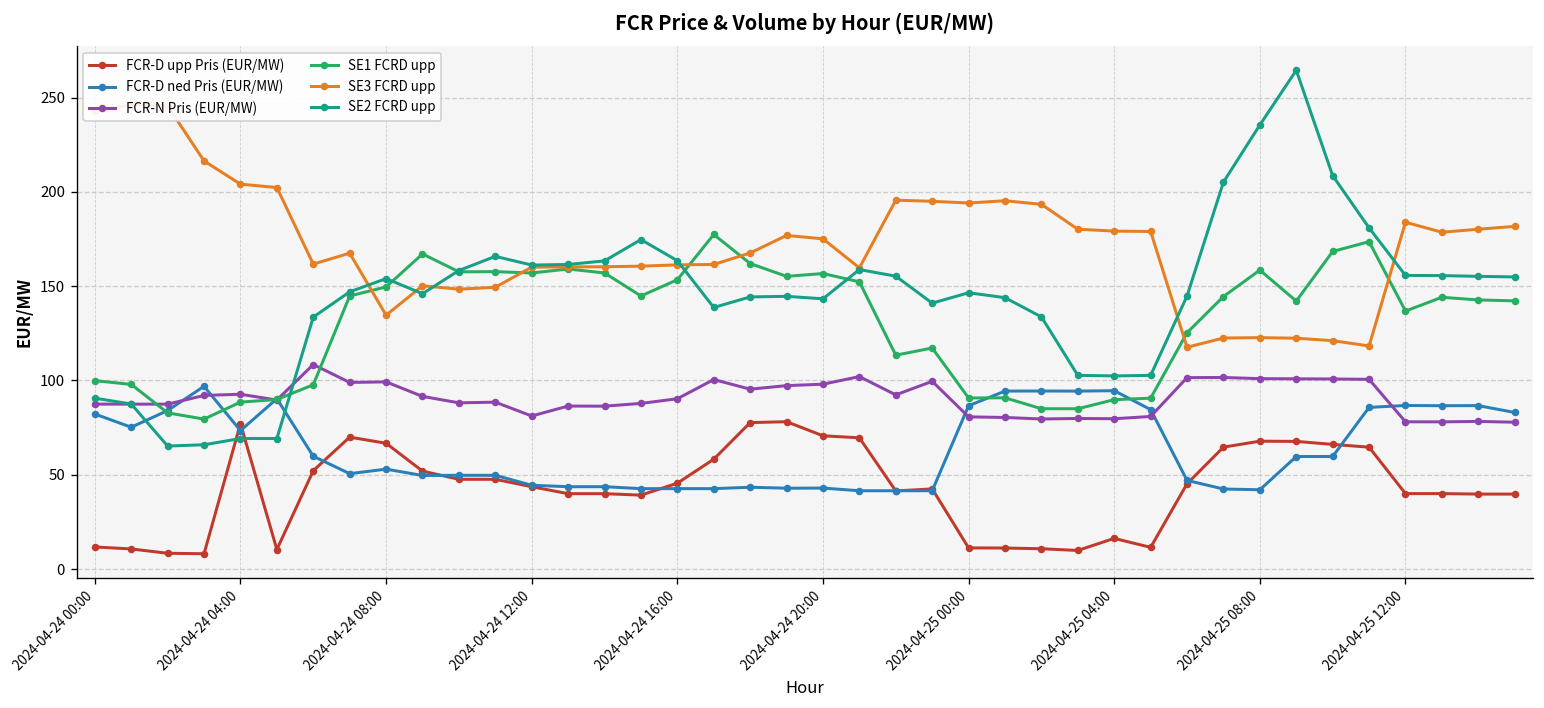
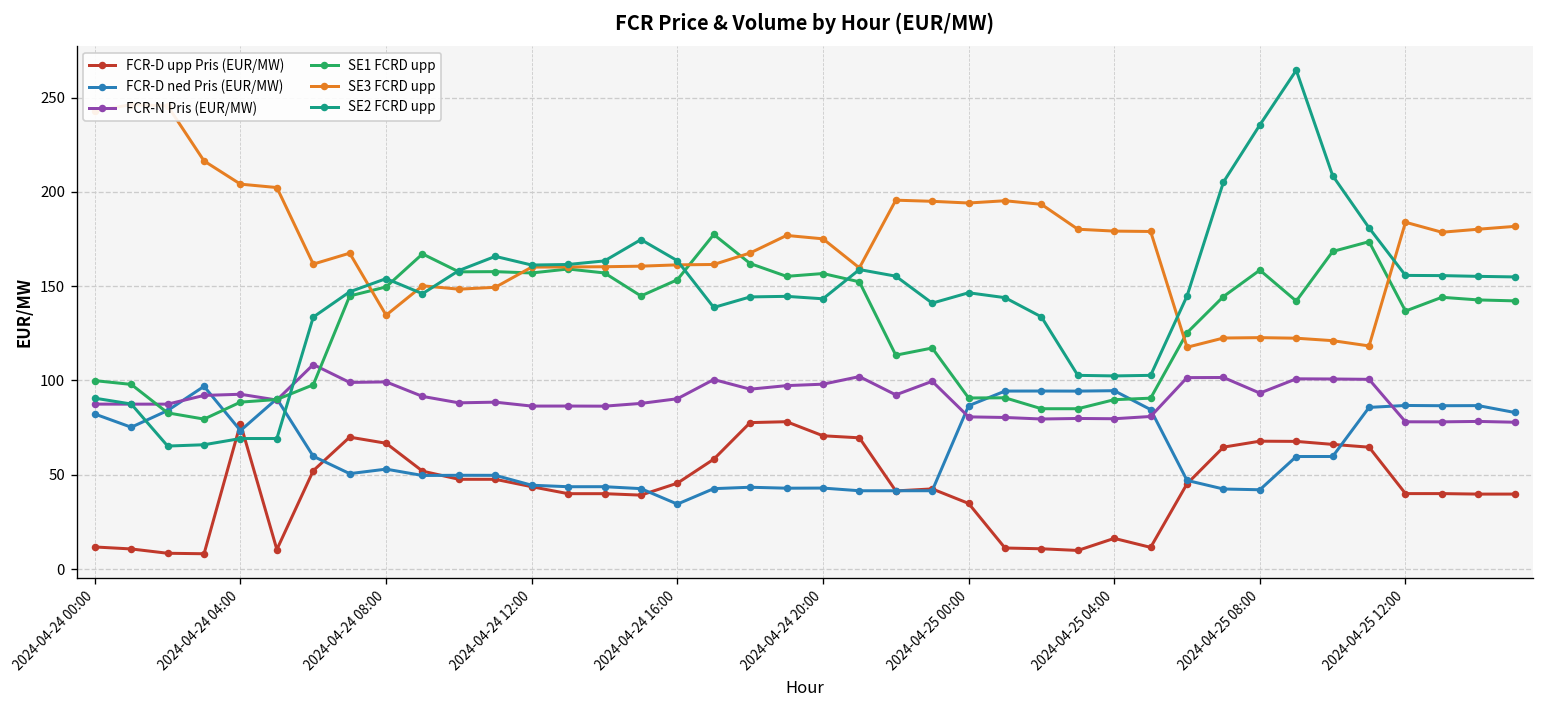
FCR-N Pris (EUR/MW), 2024-04-24 12:00: 81 -> 86
FCR-D ned Pris (EUR/MW), 2024-04-24 16:00: 43 -> 34
FCR-D upp Pris (EUR/MW), 2024-04-25 00:00: 11 -> 35
FCR-N Pris (EUR/MW), 2024-04-25 08:00: 101 -> 93
